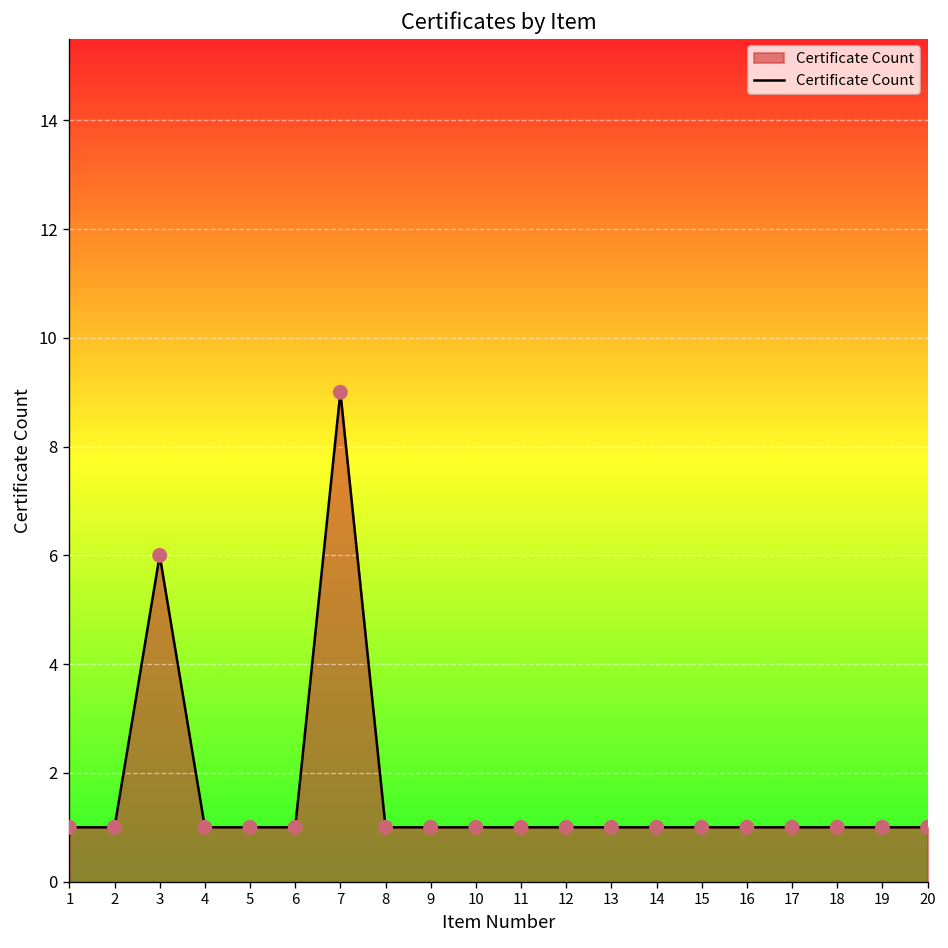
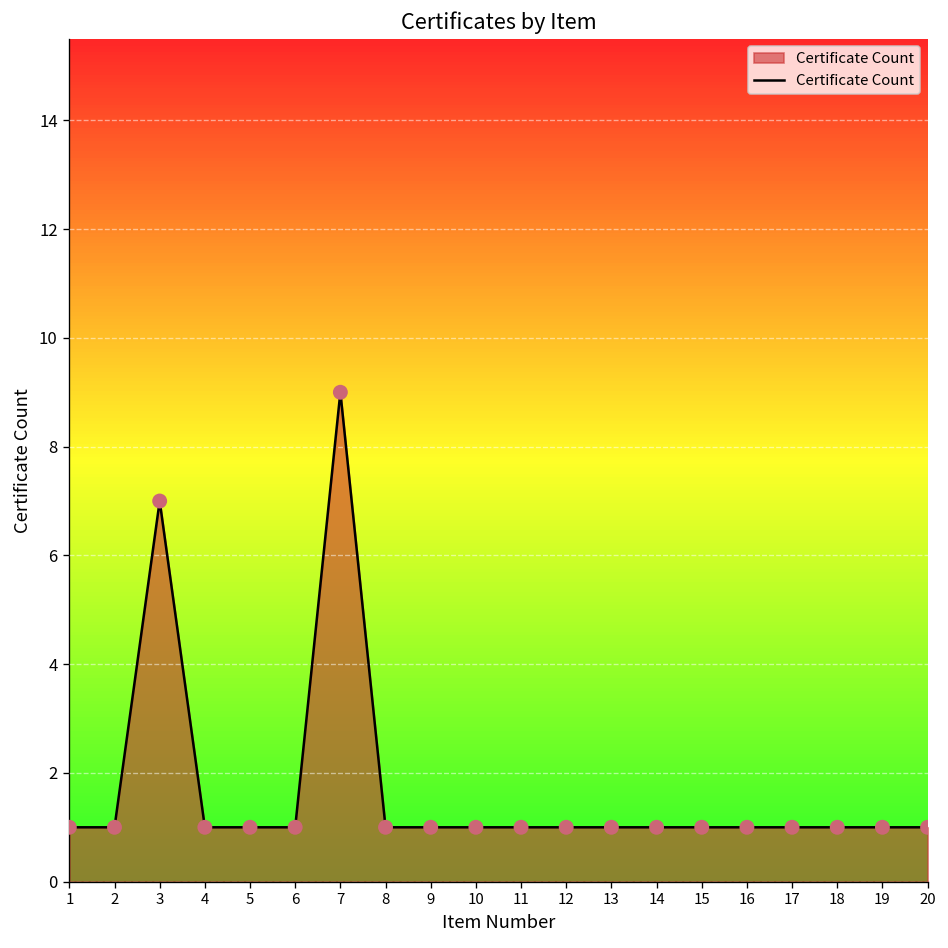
3: 6 -> 7
